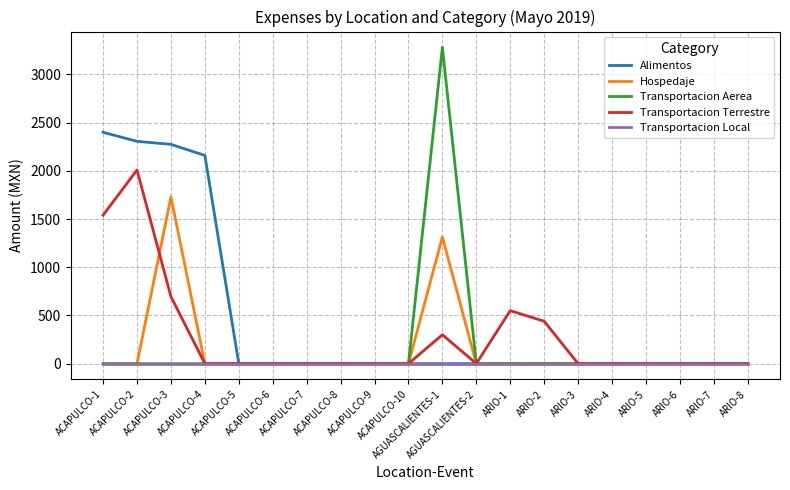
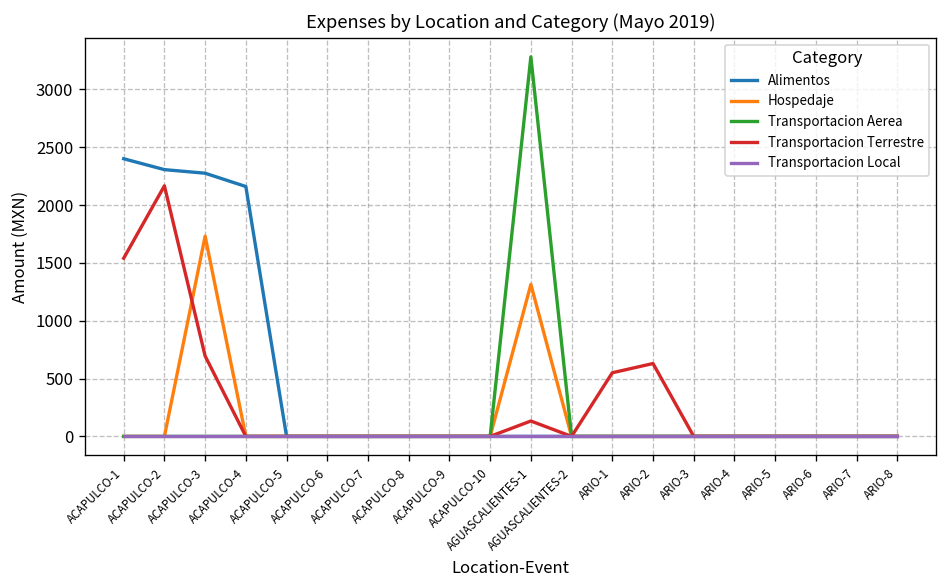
Transportacion Terrestre, ACAPULCO-2: 2000 -> 2200
Transportacion Terrestre, AGUASCALIENTES-1: 300 -> 100
Transportacion Terrestre, ARIO-2: 400 -> 600
